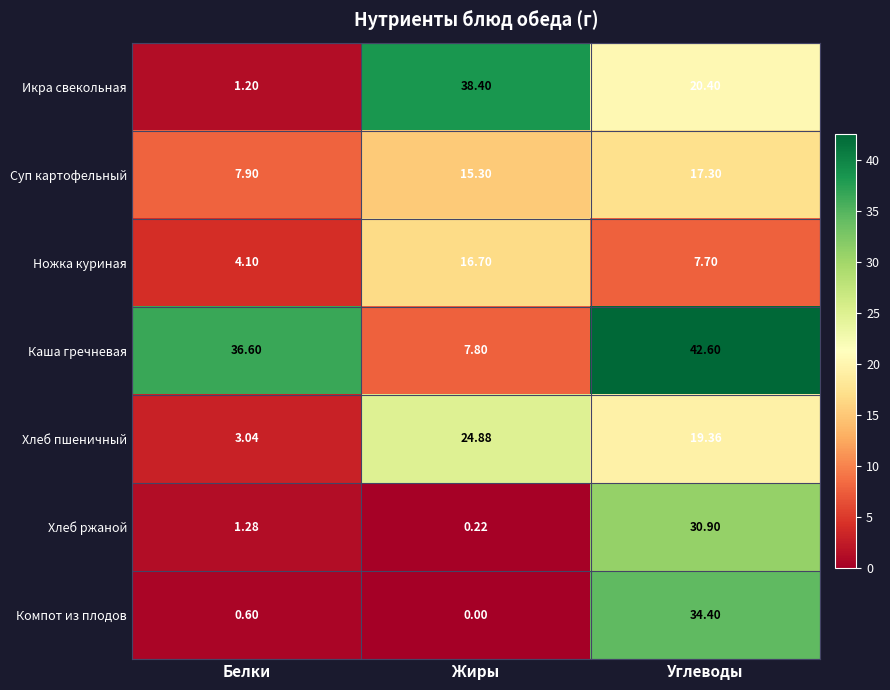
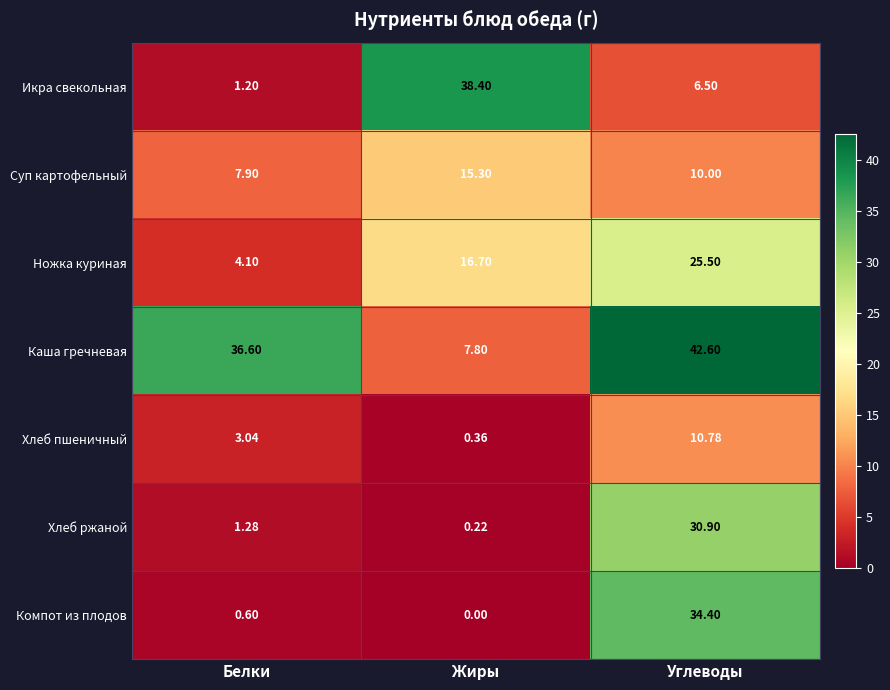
Икра свекольная, Углеводы: 20.40 -> 6.50
Суп картофельный, Углеводы: 17.30 -> 10.00
Ножка куриная, Углеводы: 7.70 -> 25.50
Хлеб пшеничный, Жиры: 24.88 -> 0.36
Хлеб пшеничный, Углеводы: 19.36 -> 10.78
